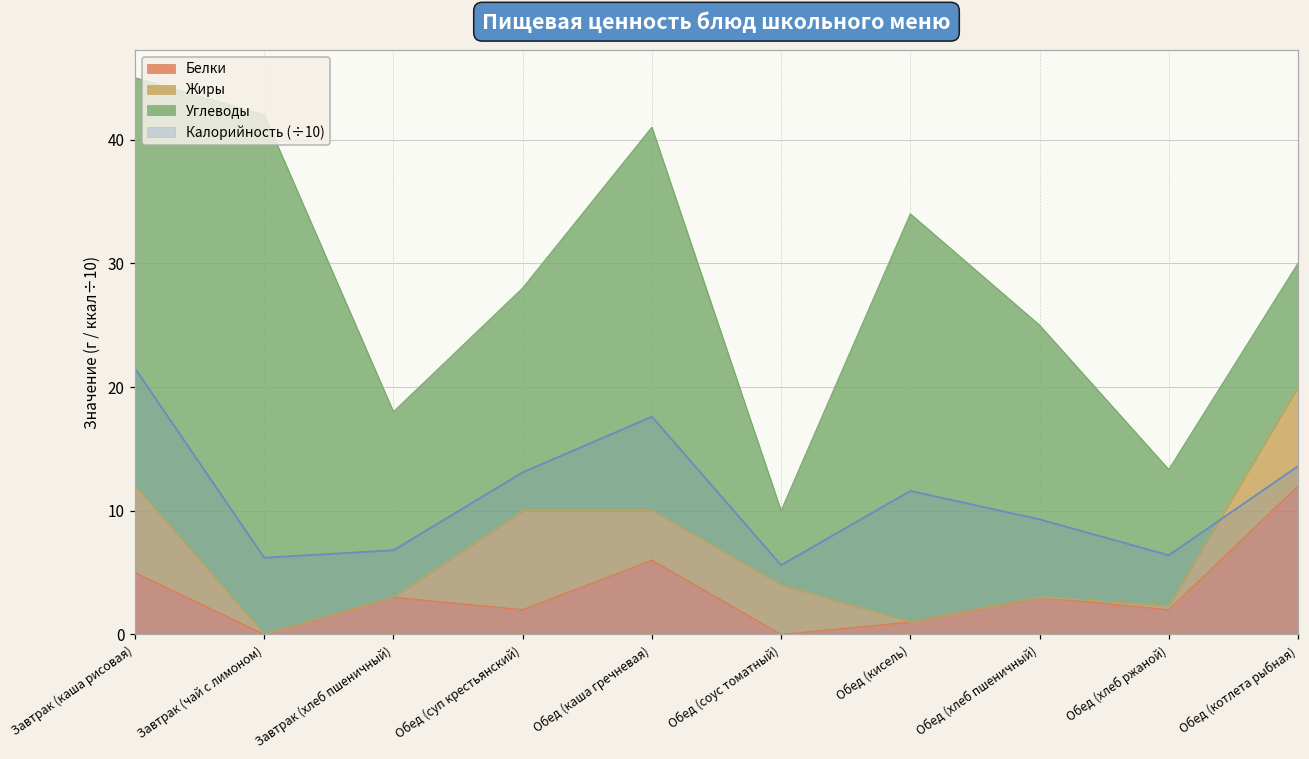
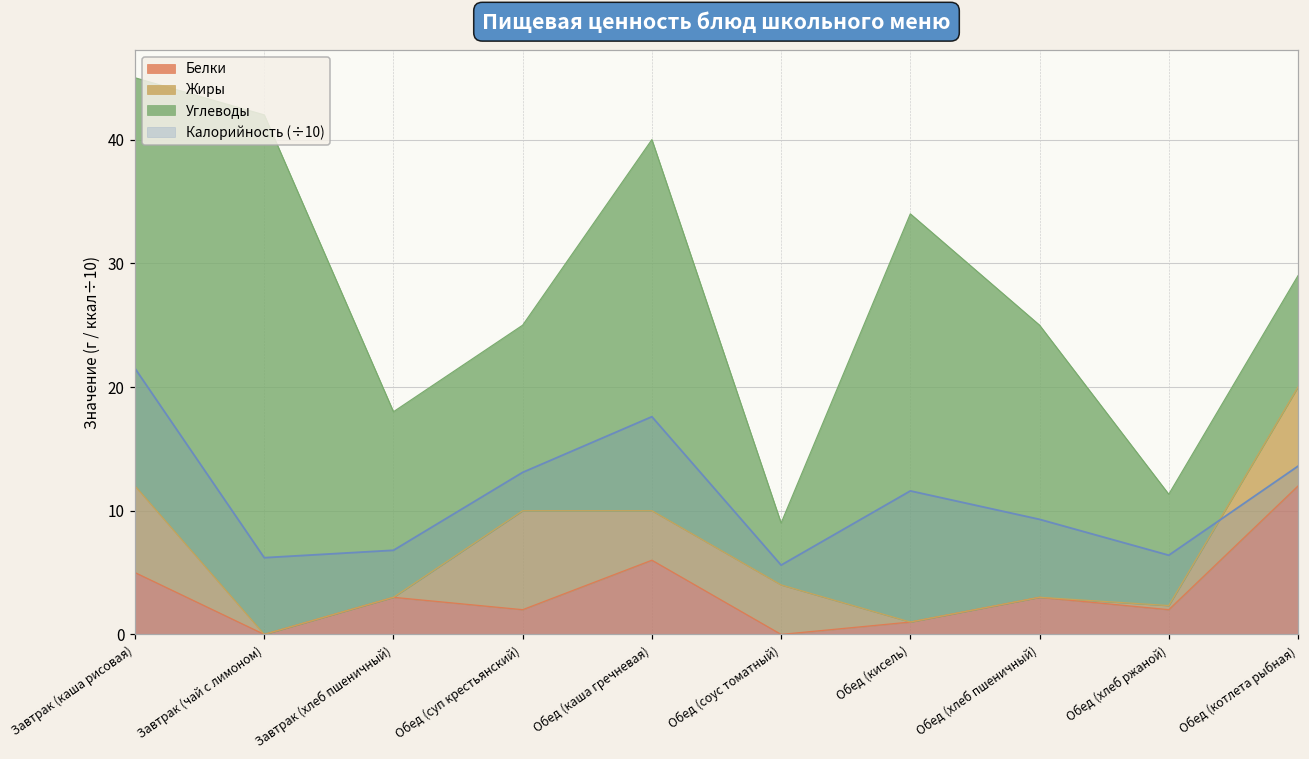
Углеводы, Обед (суп крестьянский): 18 -> 15
Углеводы, Обед (каша гречневая): 31 -> 30
Углеводы, Обед (соус томатный): 6 -> 5
Углеводы, Обед (хлеб ржаной): 11 -> 9
Углеводы, Обед (котлета рыбная): 10 -> 9
